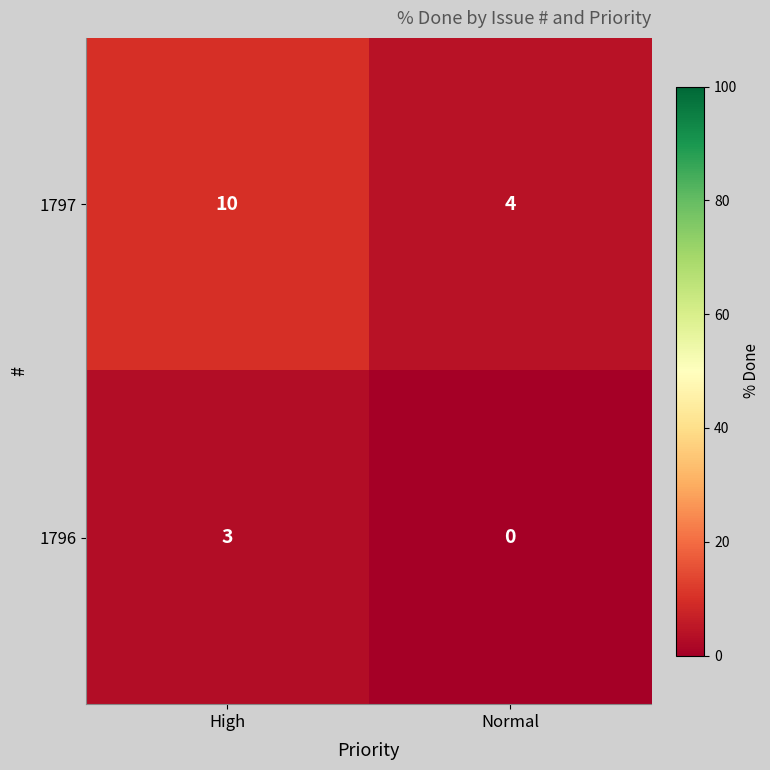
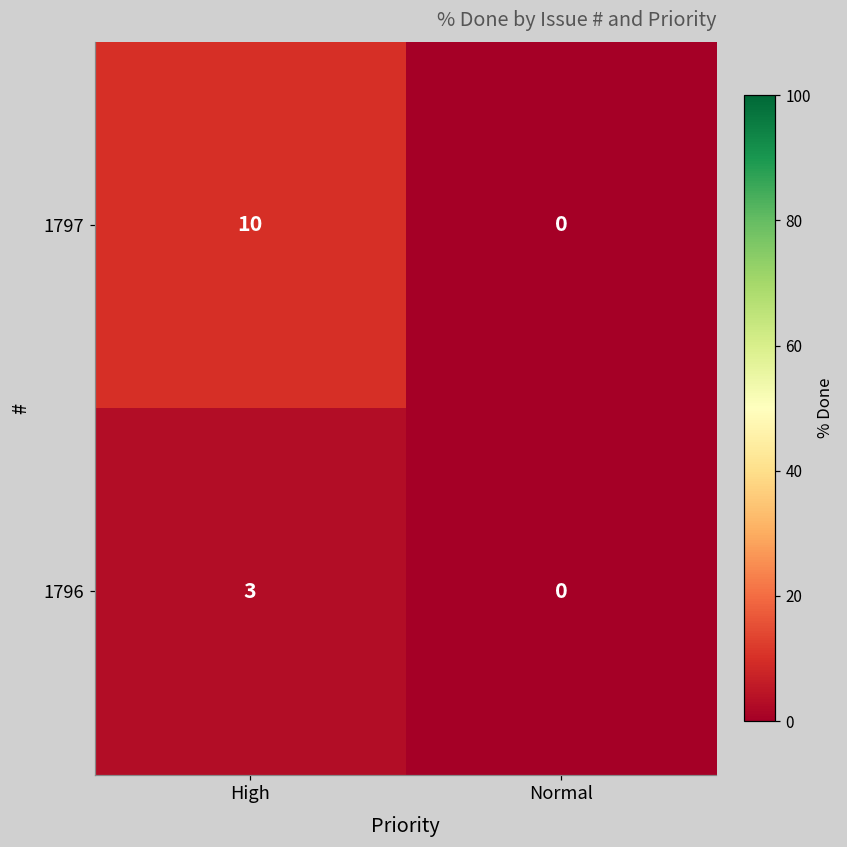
1797, Normal: 4 -> 0
